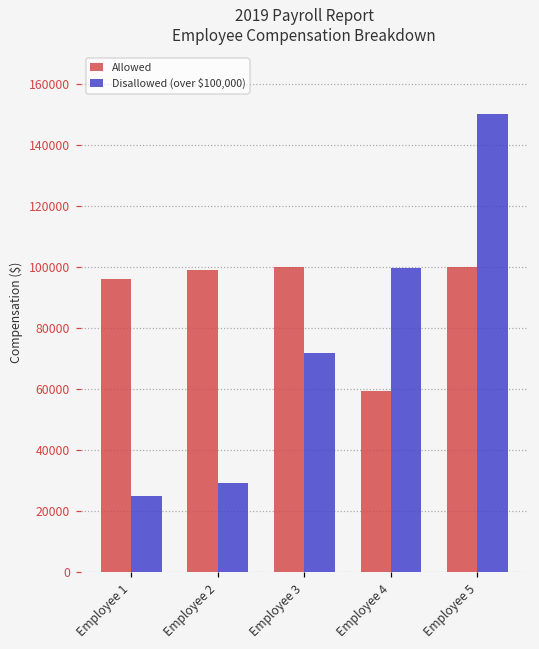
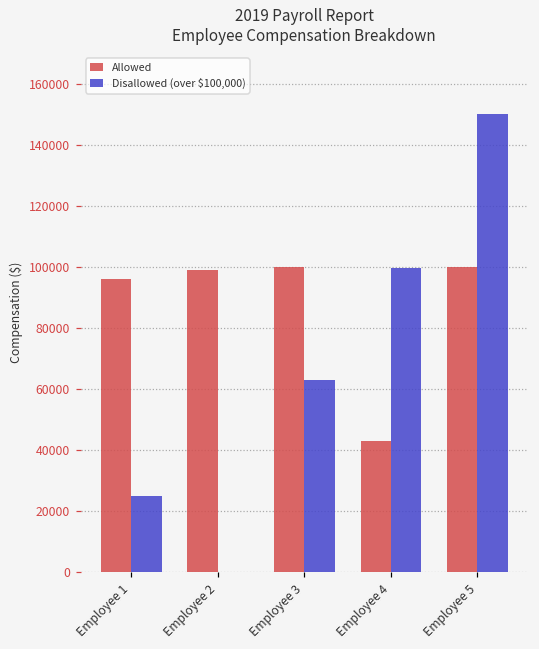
Disallowed (over $100,000), Employee 2: 29000 -> 0
Disallowed (over $100,000), Employee 3: 72000 -> 63000
Allowed, Employee 4: 60000 -> 43000
